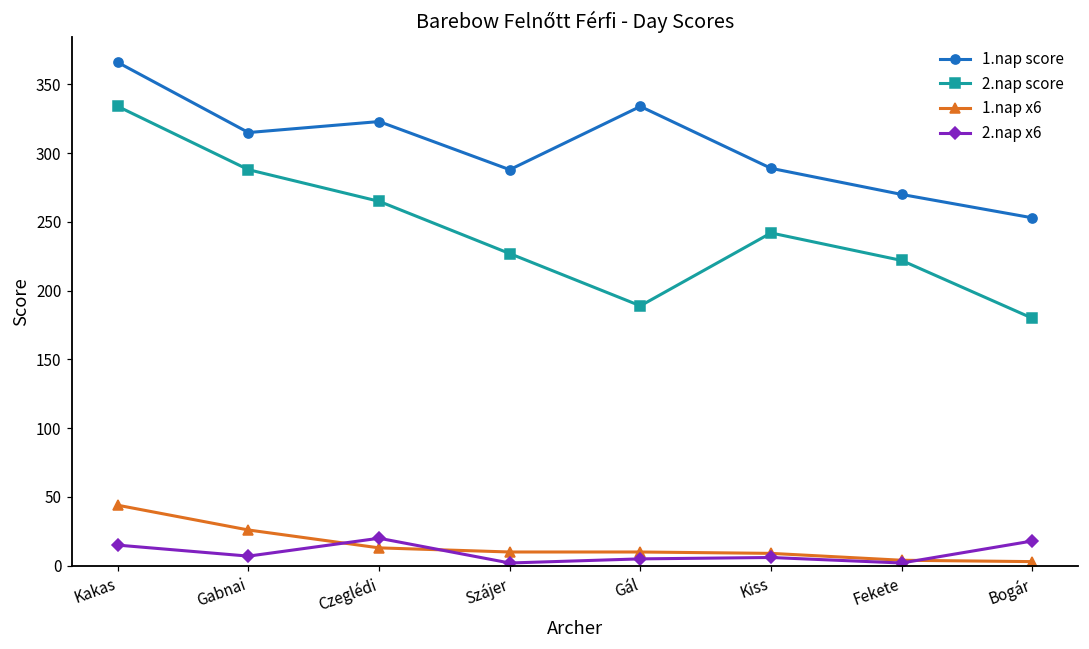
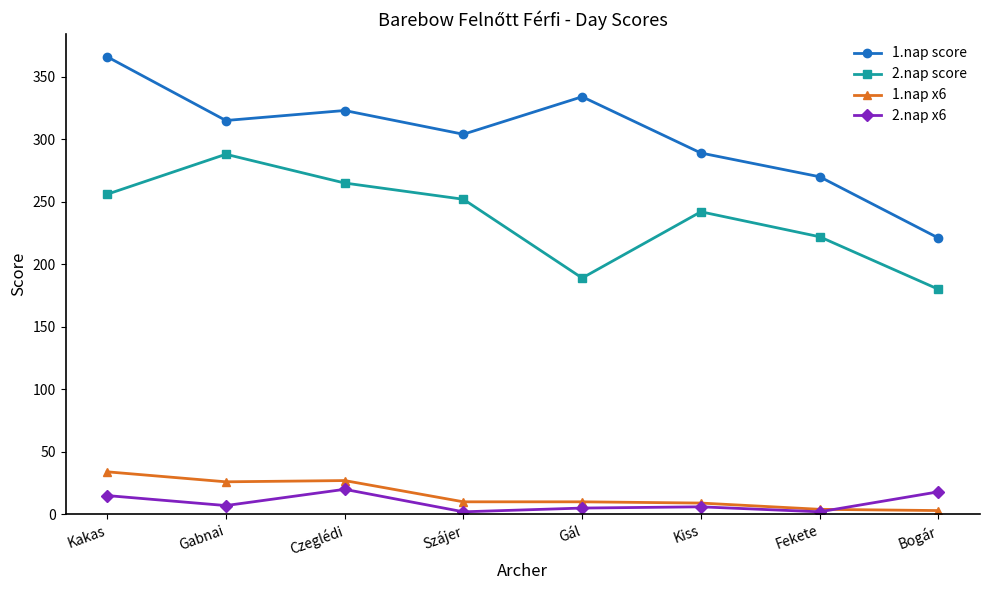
2.nap score, Kakas: 334 -> 256
1.nap x6, Kakas: 44 -> 34
1.nap x6, Czeglédi: 13 -> 27
1.nap score, Szájer: 288 -> 304
2.nap score, Szájer: 227 -> 252
1.nap score, Bogár: 253 -> 221
